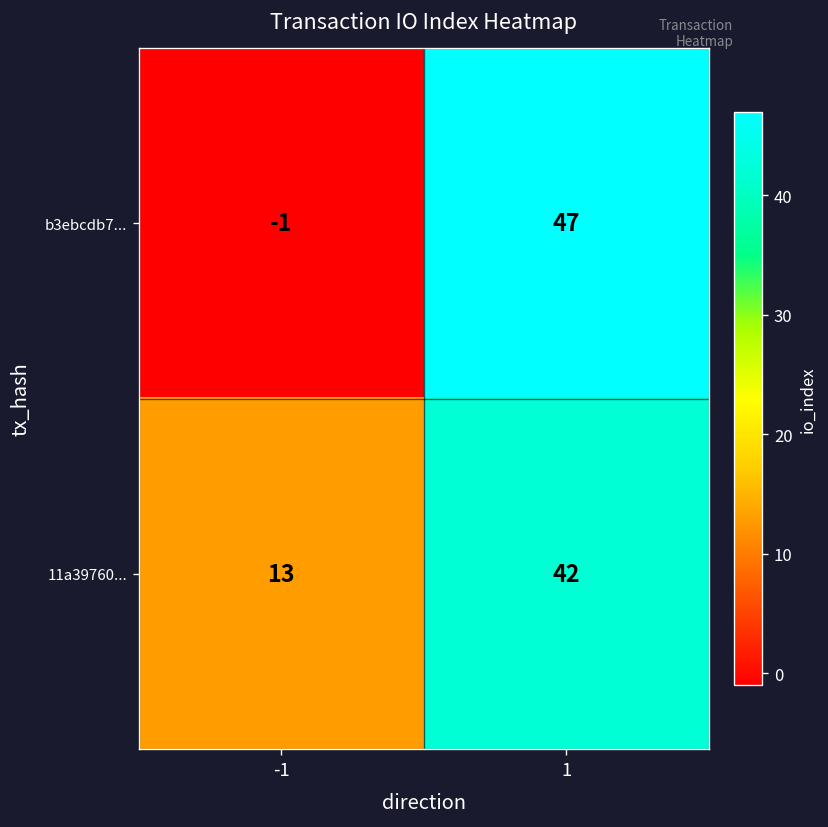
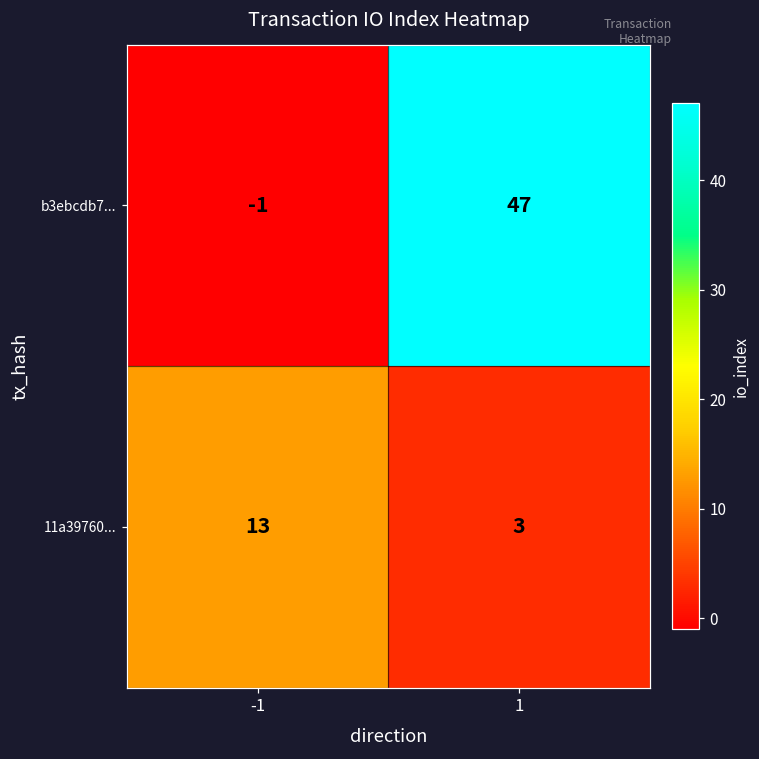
11a39760..., 1: 42 -> 3
